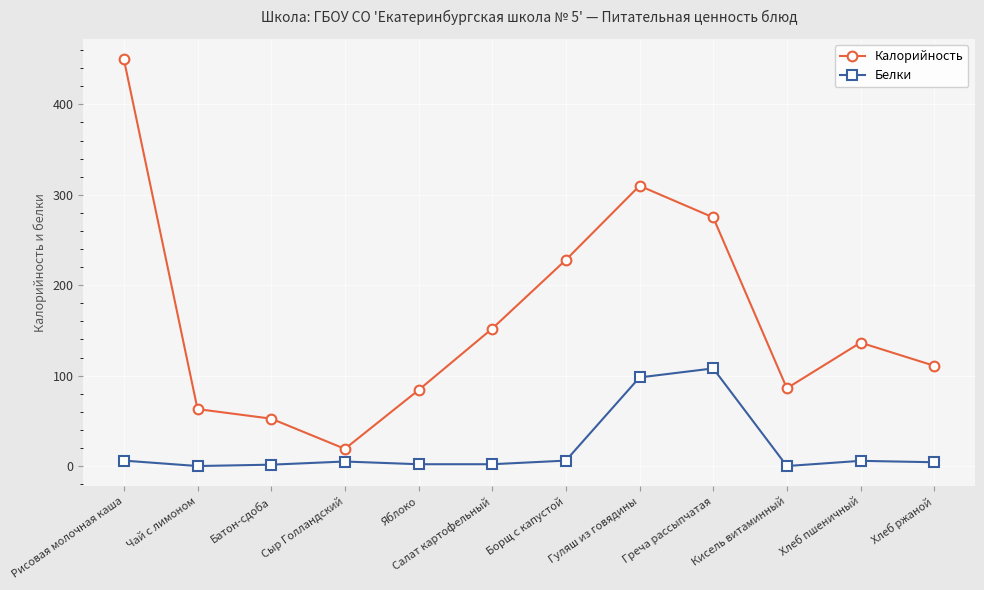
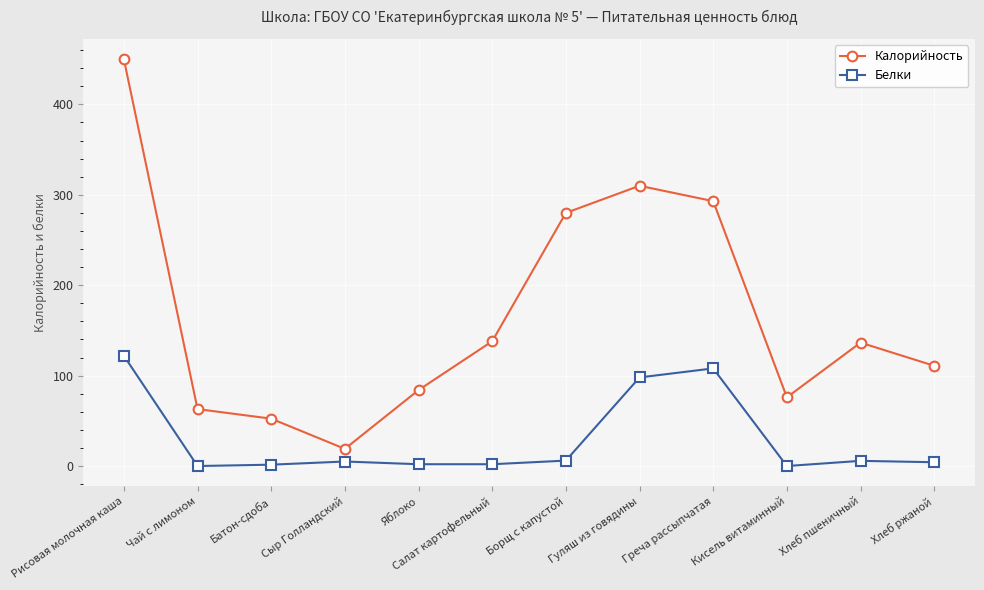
Белки, Рисовая молочная каша: 10 -> 120
Калорийность, Салат картофельный: 150 -> 140
Калорийность, Борщ с капустой: 230 -> 280
Калорийность, Греча рассыпчатая: 280 -> 290
Калорийность, Кисель витаминный: 90 -> 80
